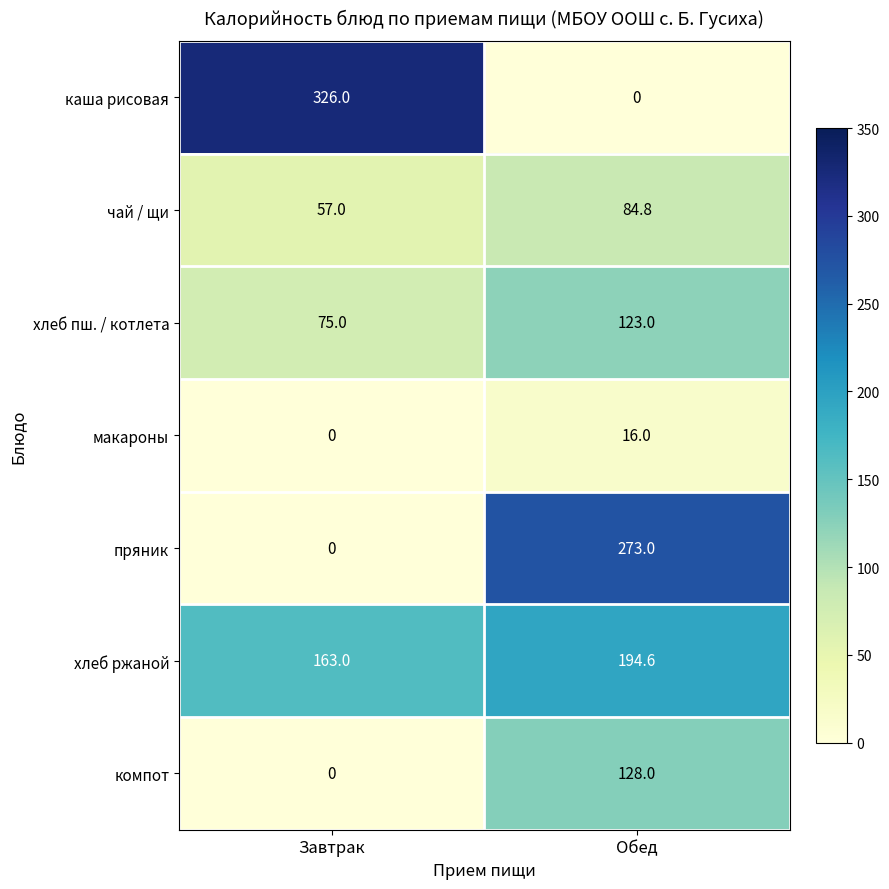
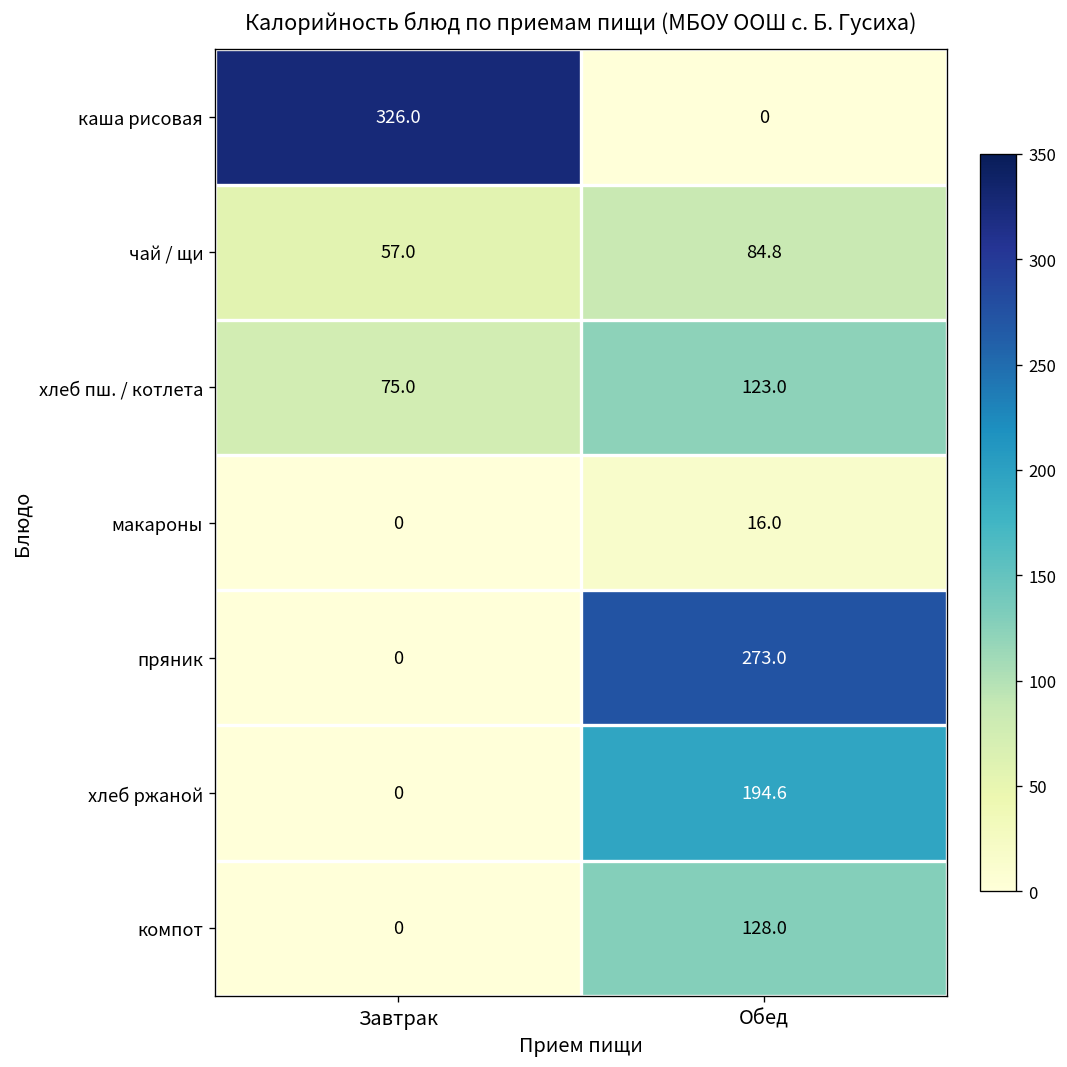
хлеб ржаной, Завтрак: 163.0 -> 0
